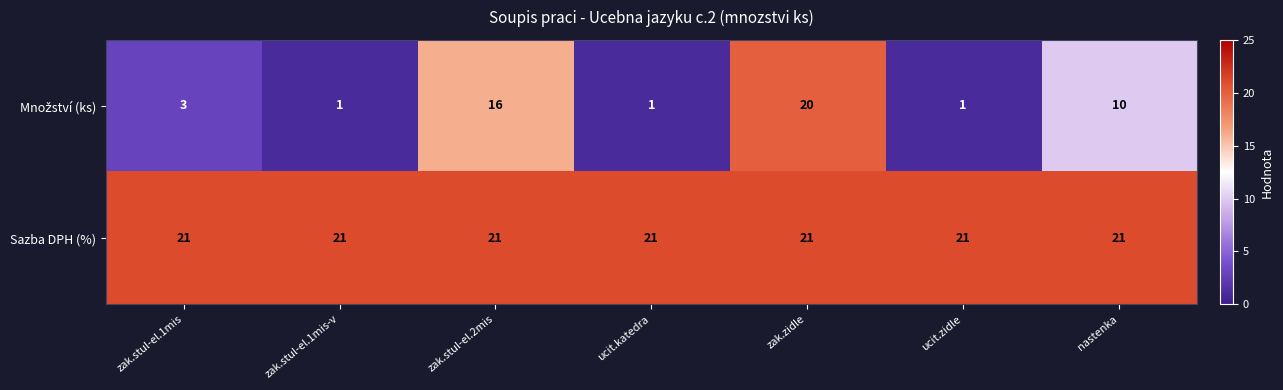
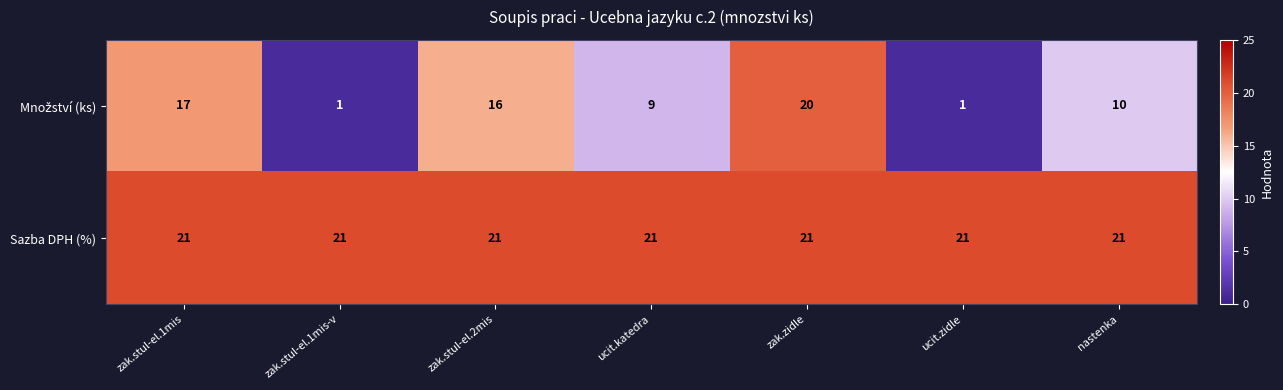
Množství (ks), zak.stul-el.1mis: 3 -> 17
Množství (ks), ucit.katedra: 1 -> 9
